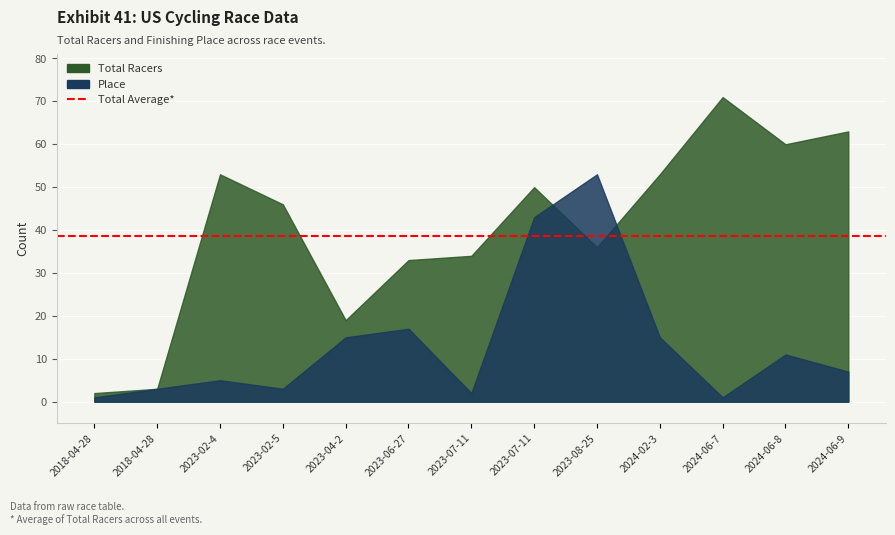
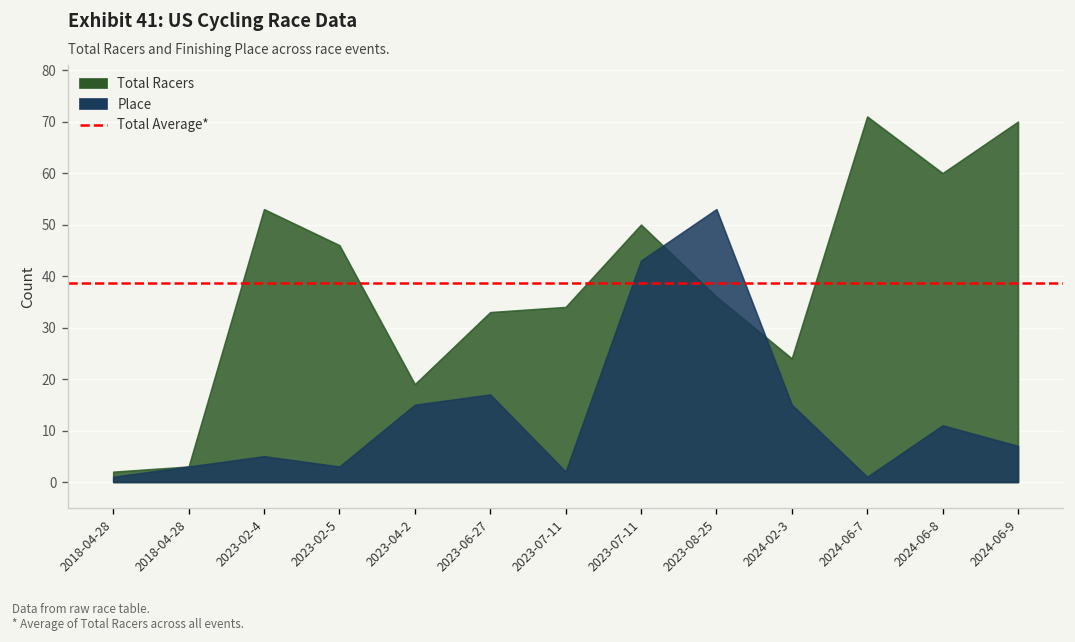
Total Racers, 2024-02-3: 53 -> 24
Total Racers, 2024-06-9: 63 -> 70
